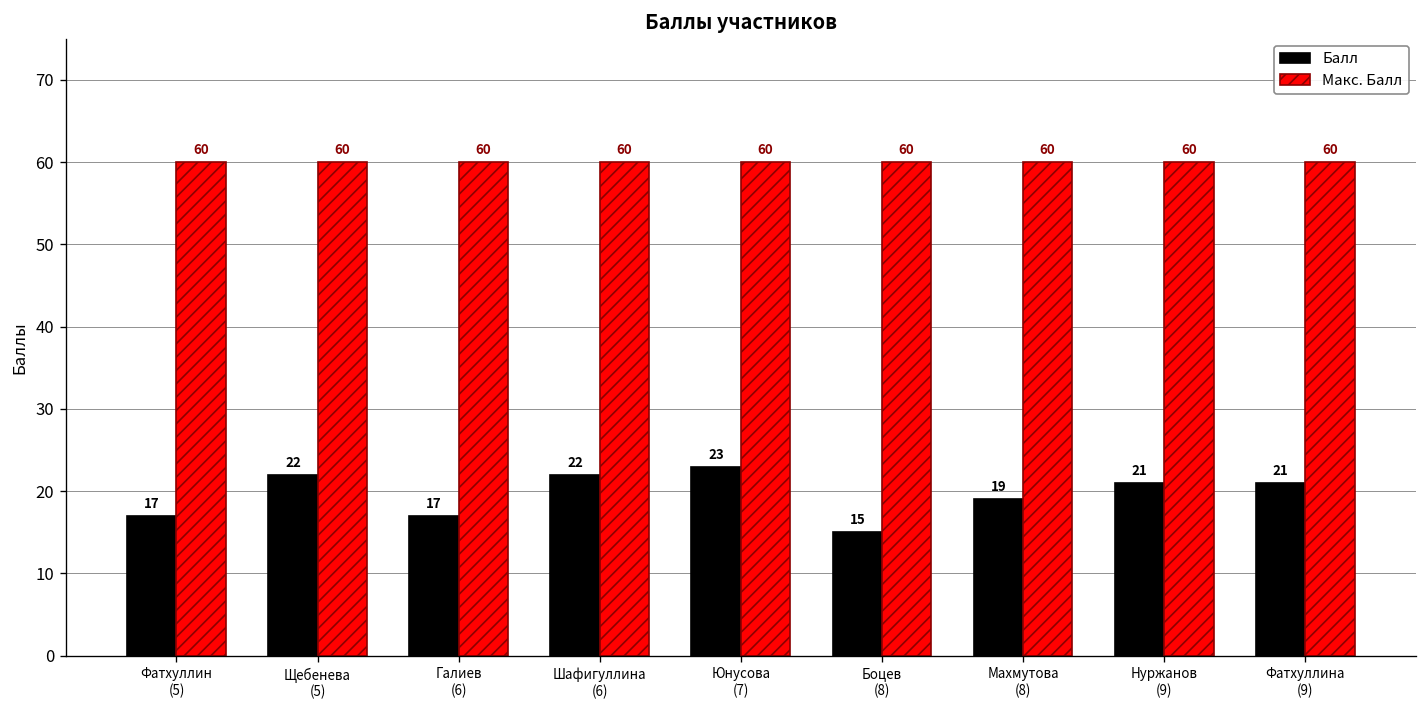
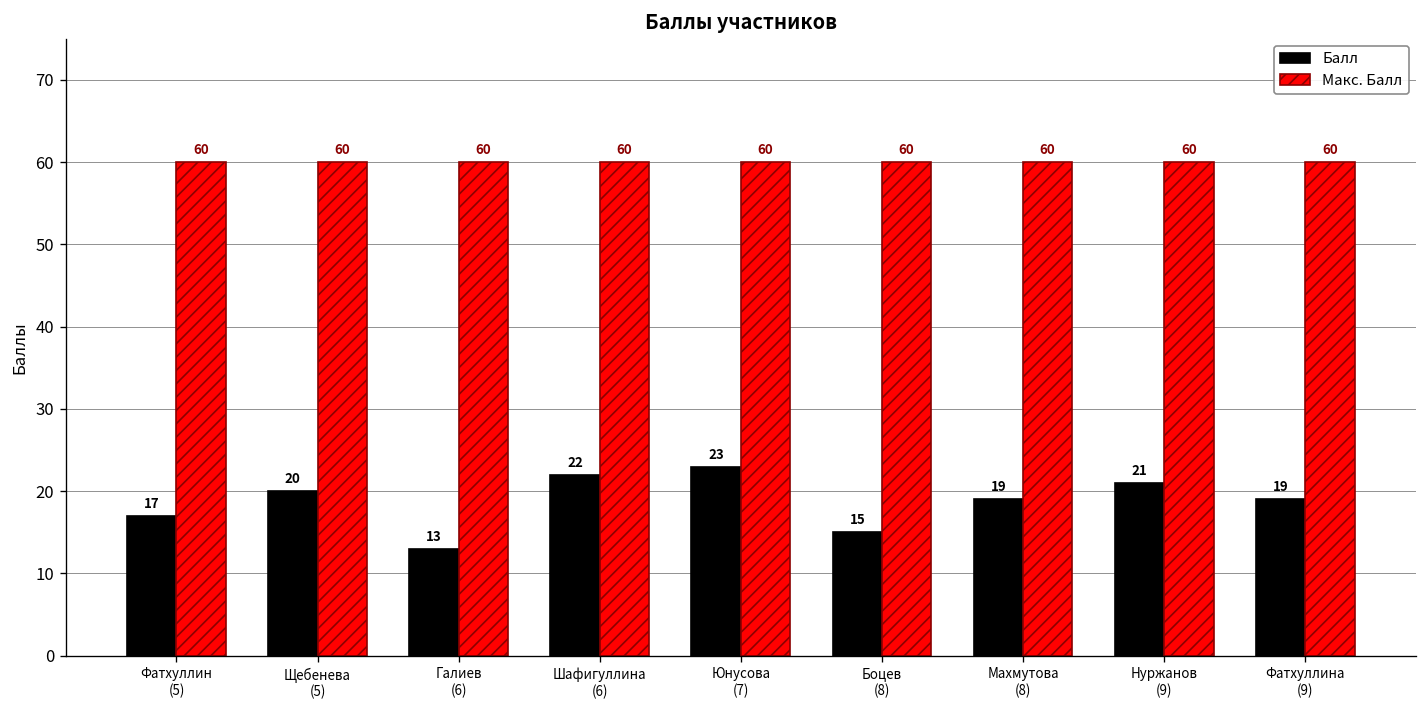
Балл, Щебенева (5): 22 -> 20
Балл, Галиев (6): 17 -> 13
Балл, Фатхуллина (9): 21 -> 19
